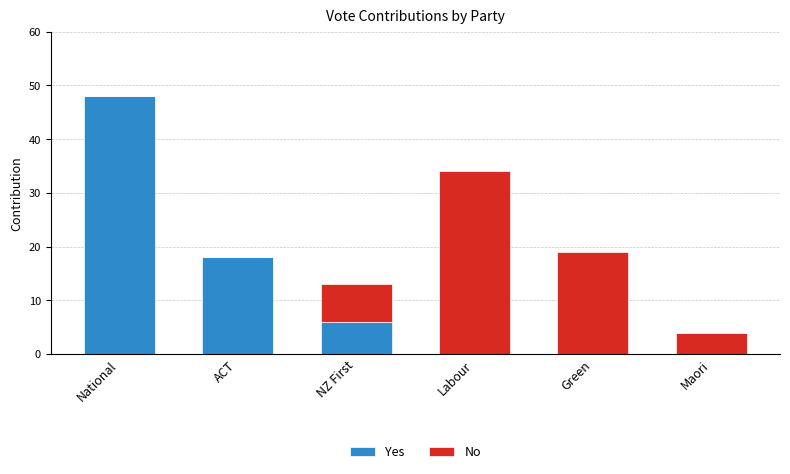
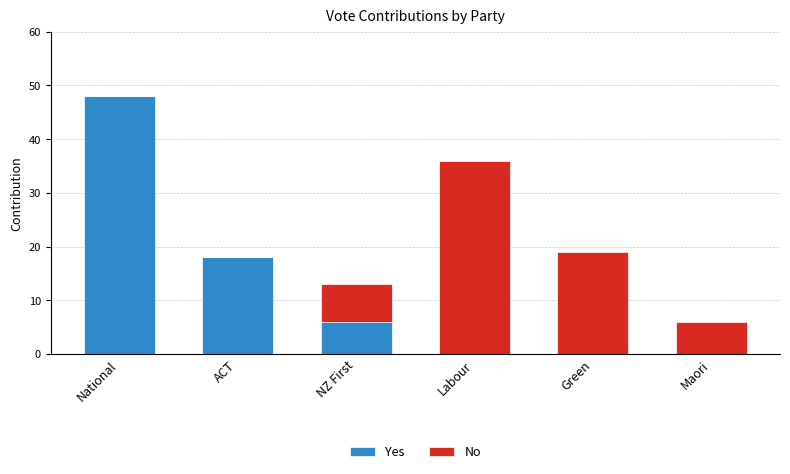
No, Labour: 34 -> 36
No, Maori: 4 -> 6
